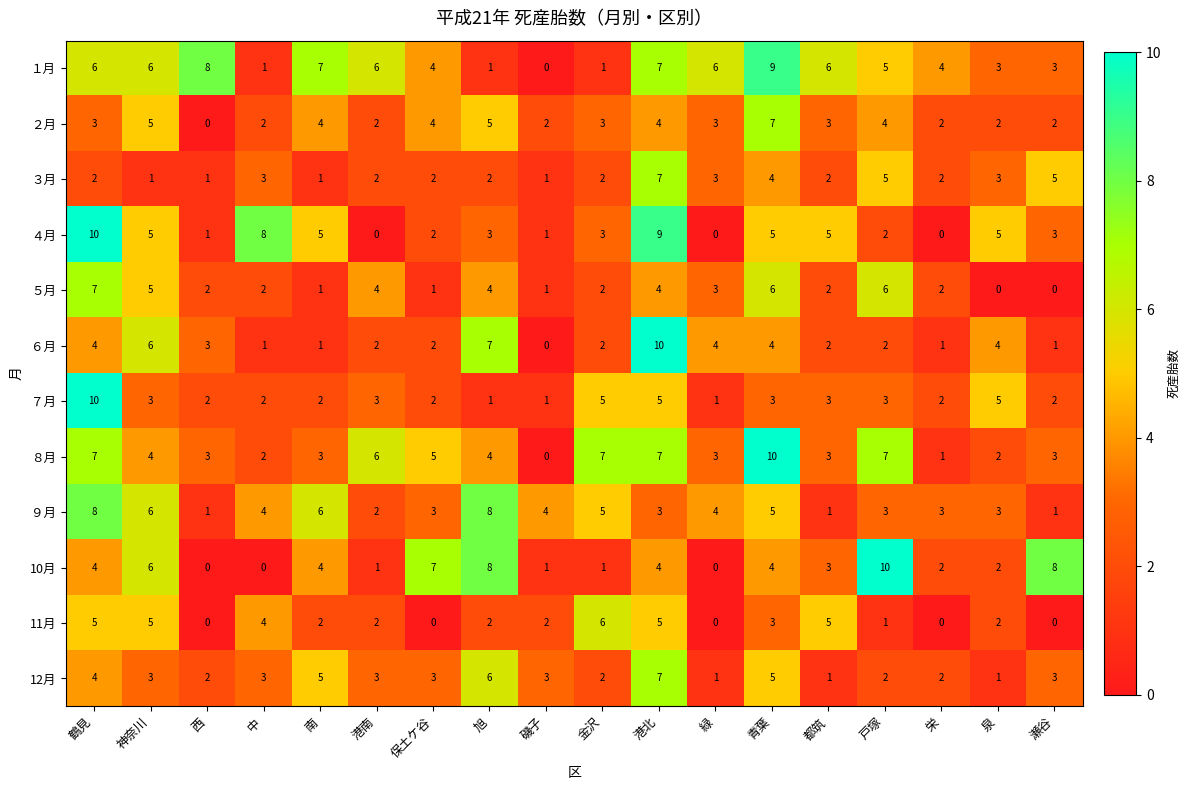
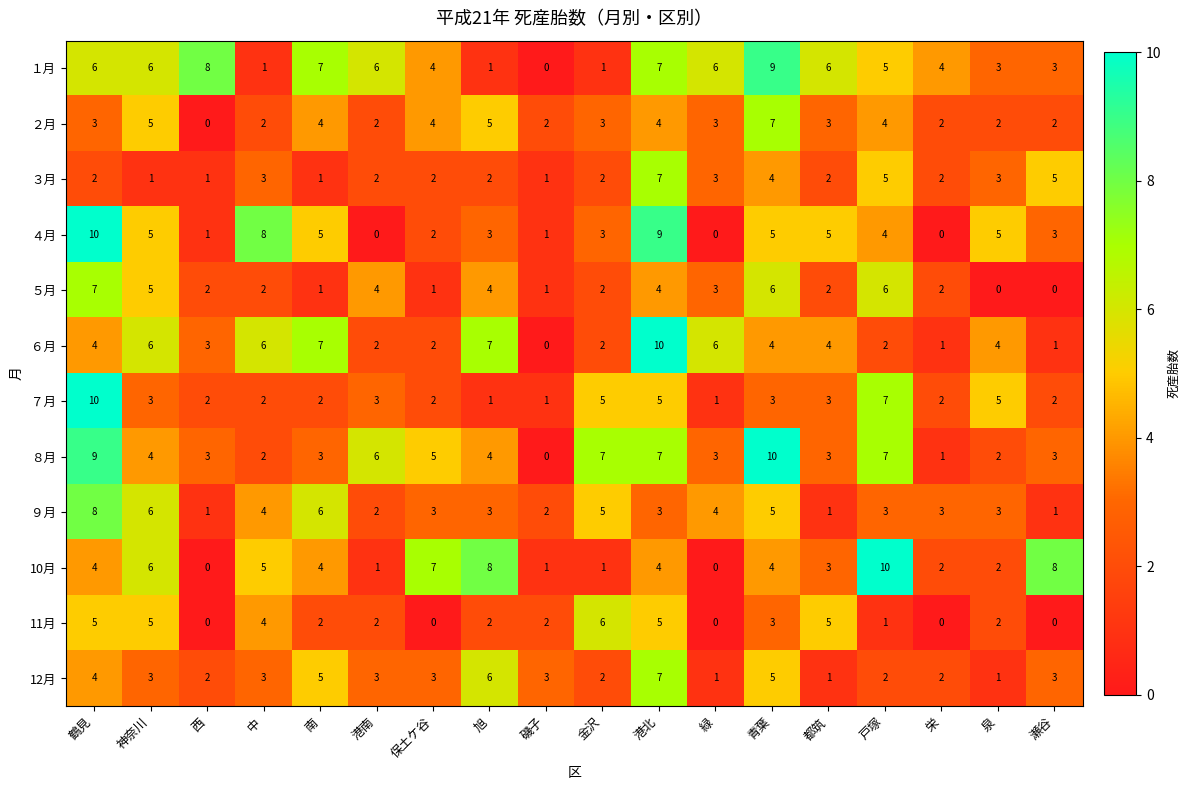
４月, 戸塚: 2 -> 4
６月, 中: 1 -> 6
６月, 南: 1 -> 7
６月, 緑: 4 -> 6
６月, 都筑: 2 -> 4
７月, 戸塚: 3 -> 7
８月, 鶴見: 7 -> 9
９月, 旭: 8 -> 3
９月, 磯子: 4 -> 2
10月, 中: 0 -> 5
